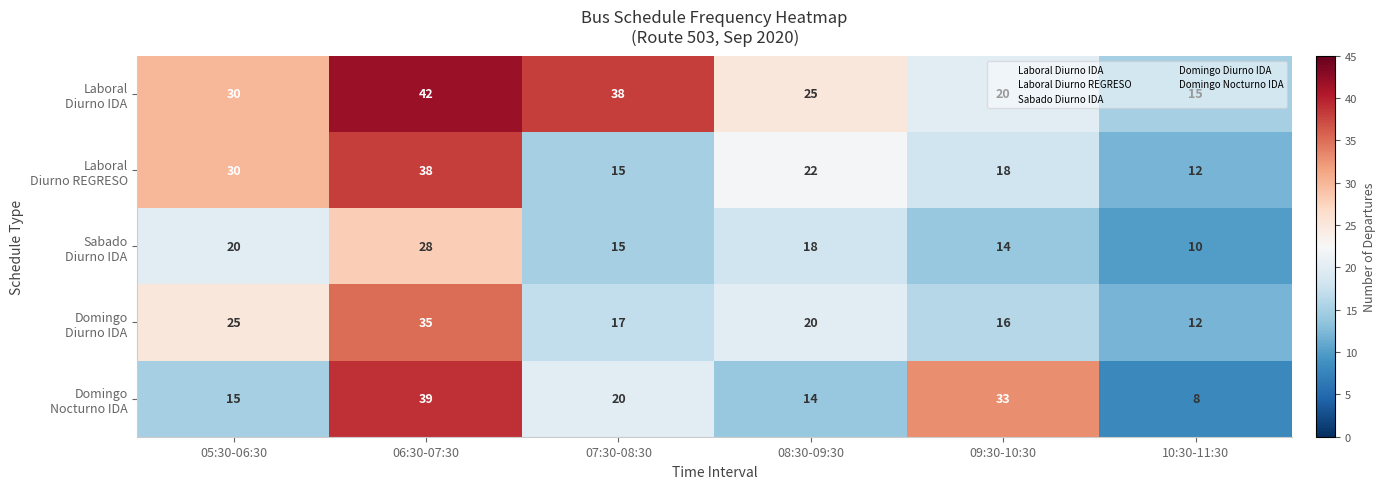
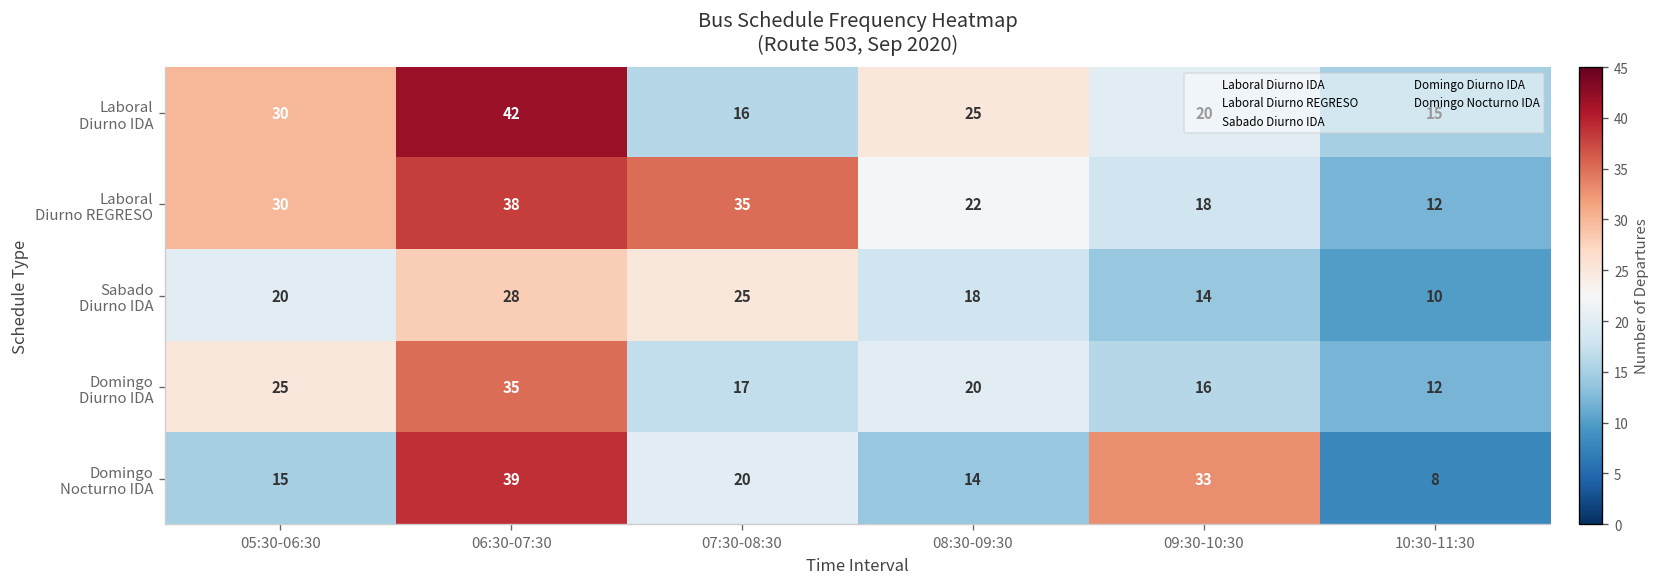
Laboral Diurno IDA, 07:30-08:30: 38 -> 16
Laboral Diurno REGRESO, 07:30-08:30: 15 -> 35
Sabado Diurno IDA, 07:30-08:30: 15 -> 25
